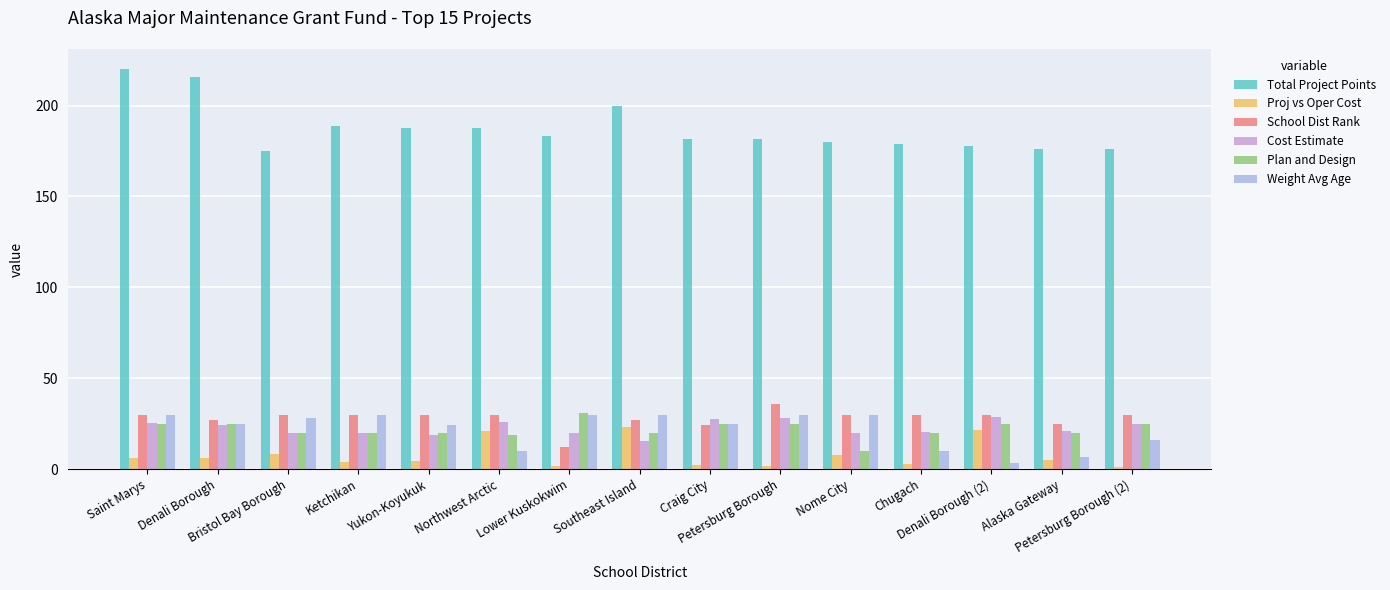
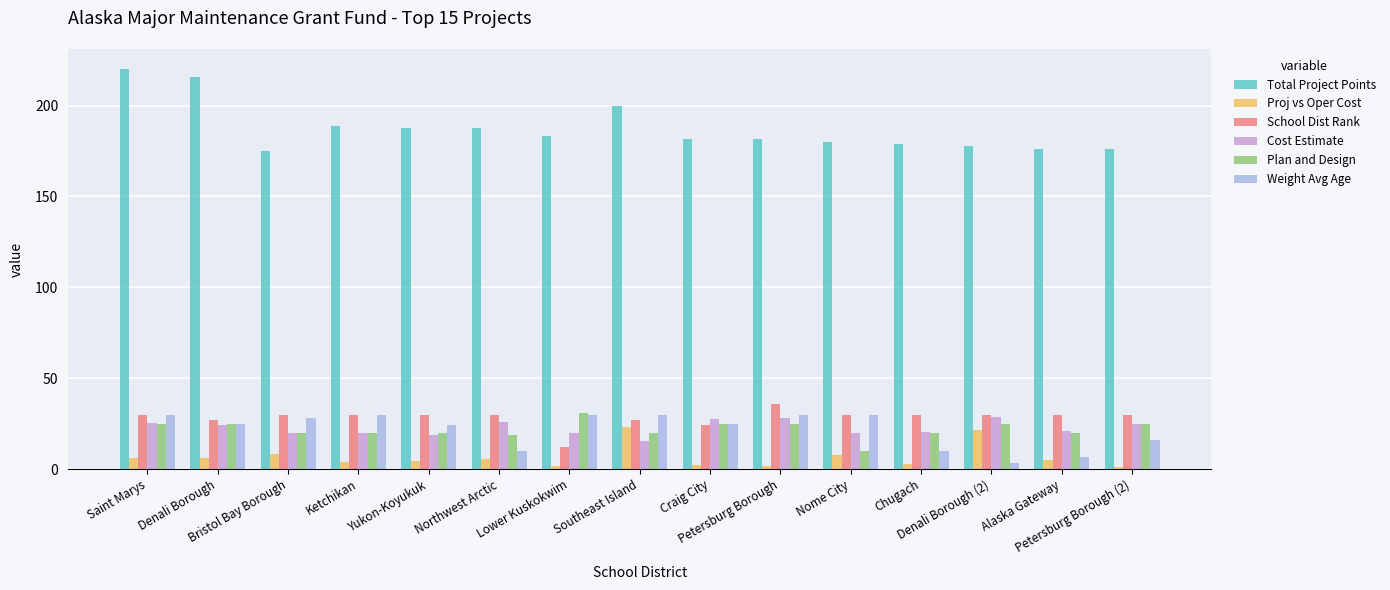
Proj vs Oper Cost, Northwest Arctic: 21 -> 5
School Dist Rank, Alaska Gateway: 25 -> 30
